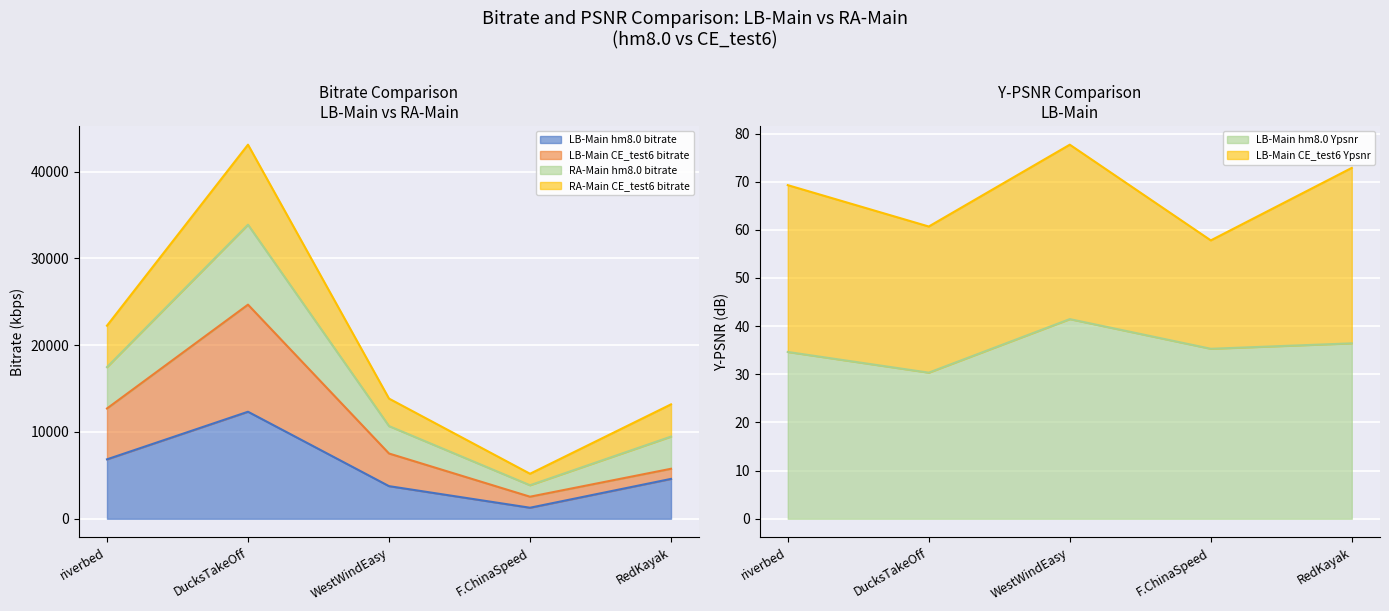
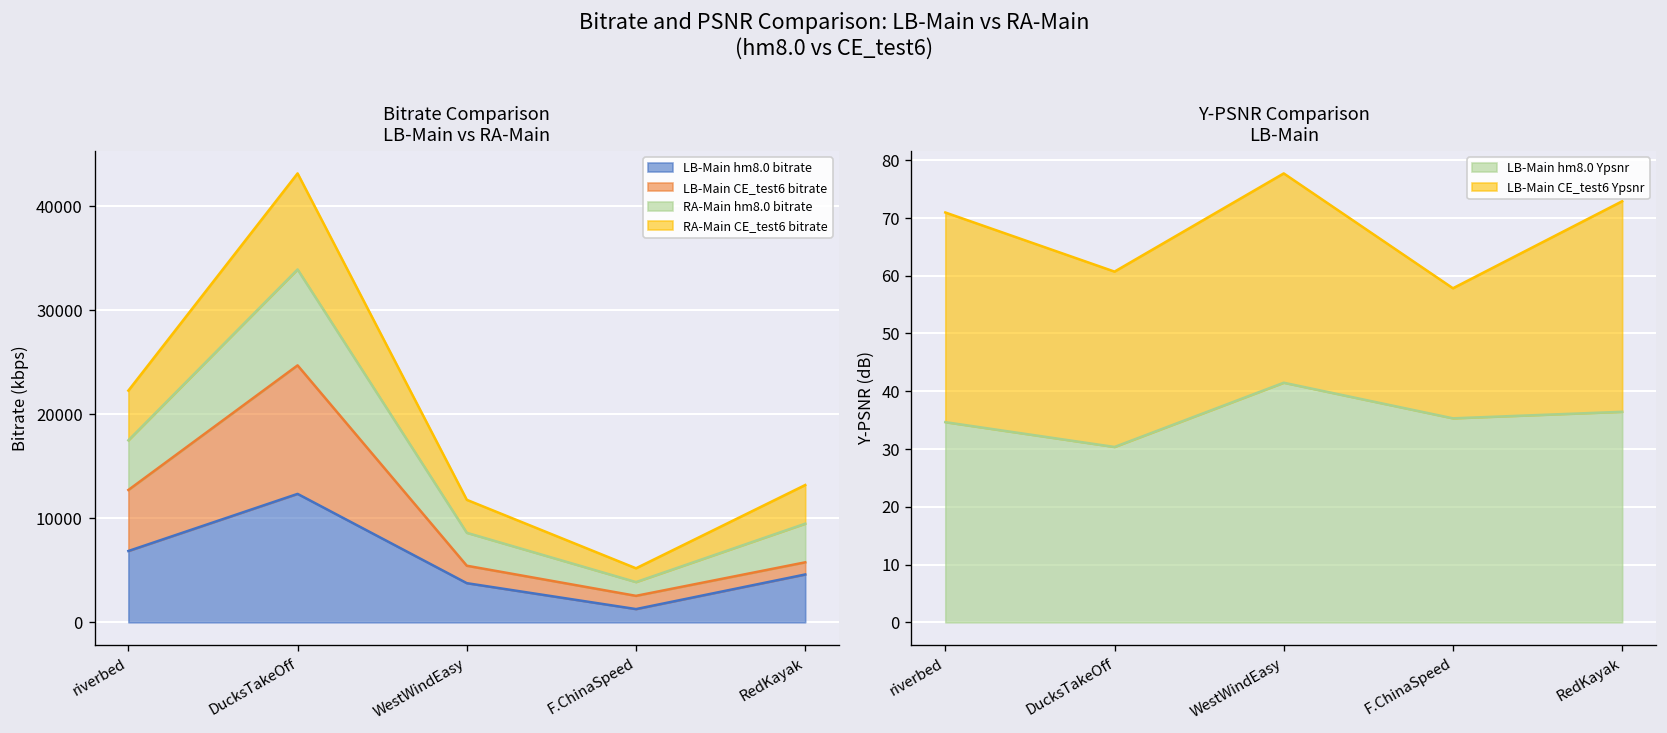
Bitrate Comparison LB-Main vs RA-Main, LB-Main CE_test6 bitrate, WestWindEasy: 4000 -> 2000
Y-PSNR Comparison LB-Main, LB-Main CE_test6 Ypsnr, riverbed: 35 -> 36
